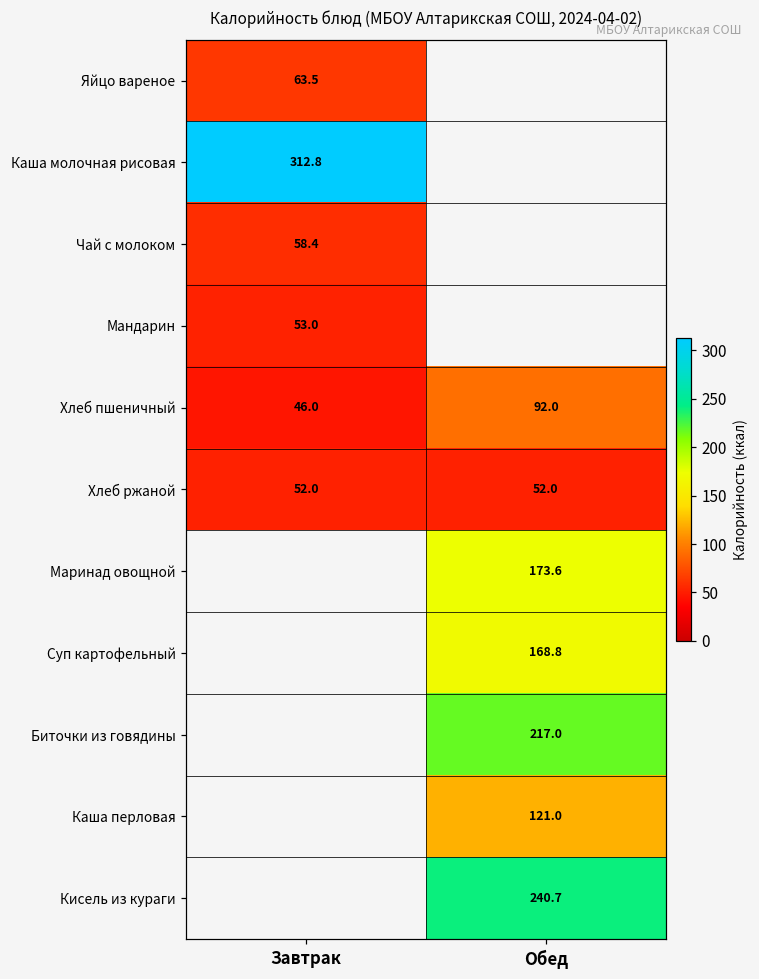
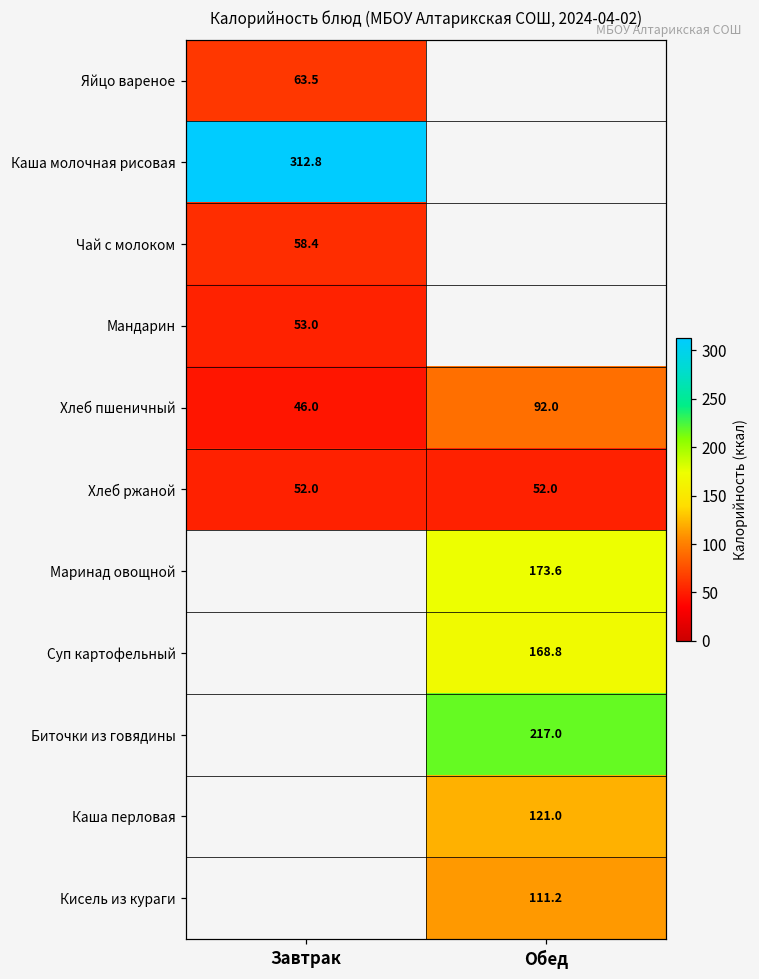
Кисель из кураги, Обед: 240.7 -> 111.2
